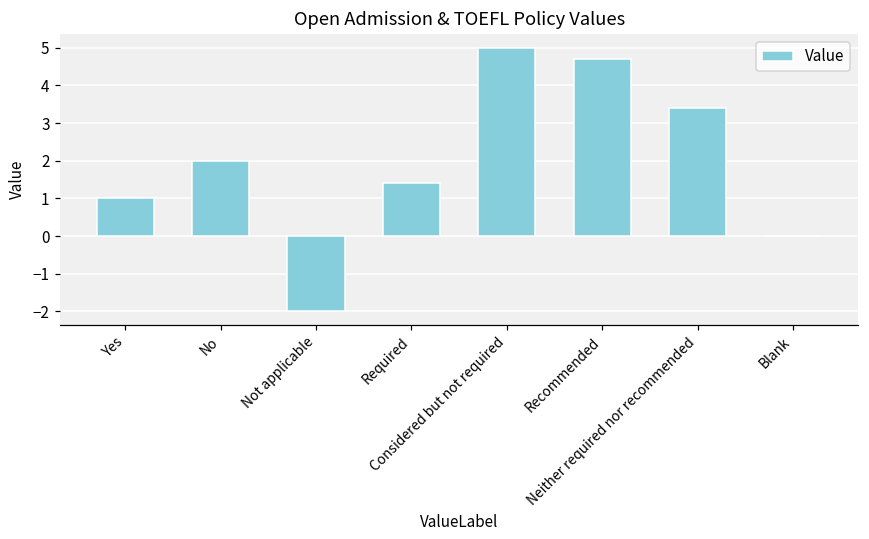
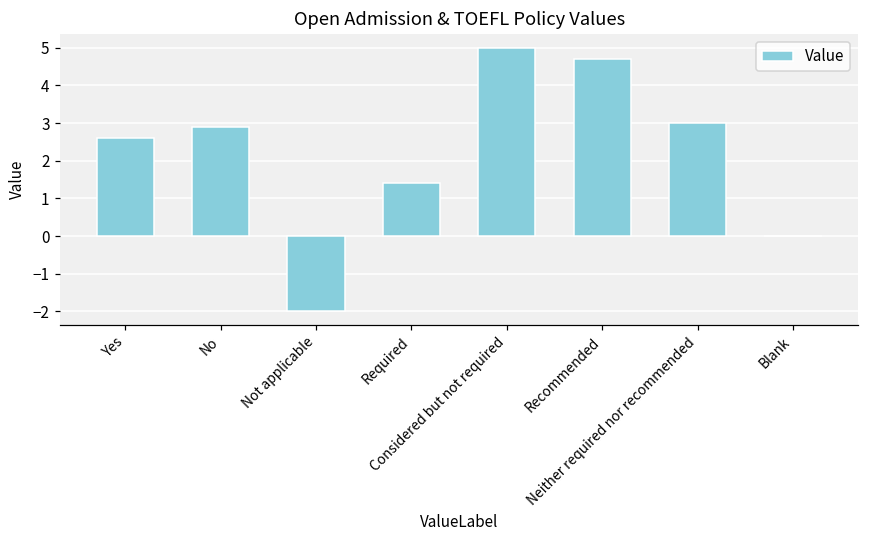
Yes: 1.0 -> 2.6
No: 2.0 -> 2.9
Neither required nor recommended: 3.4 -> 3.0
